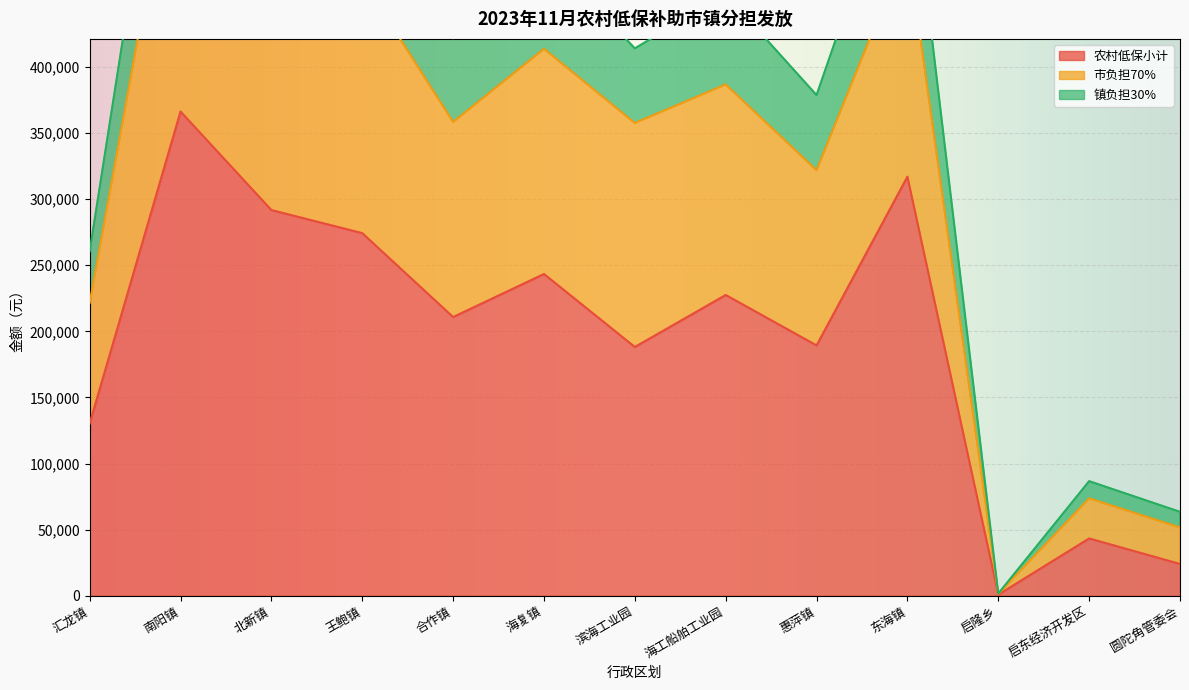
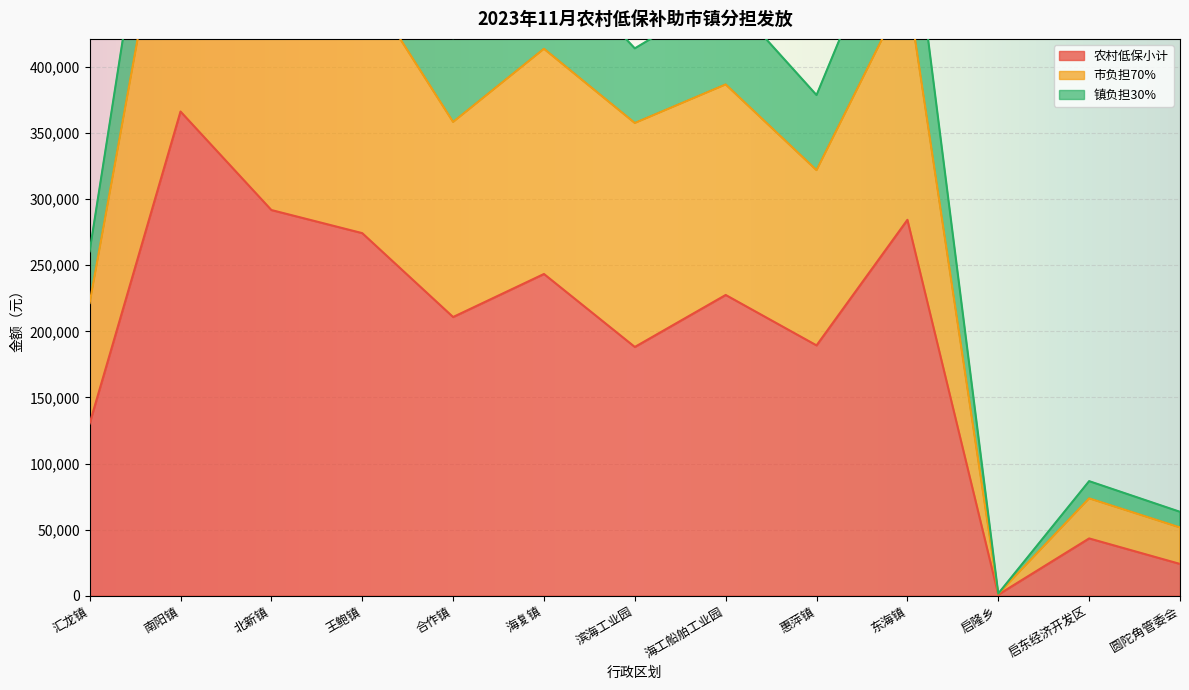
农村低保小计, 东海镇: 317,000 -> 284,000
